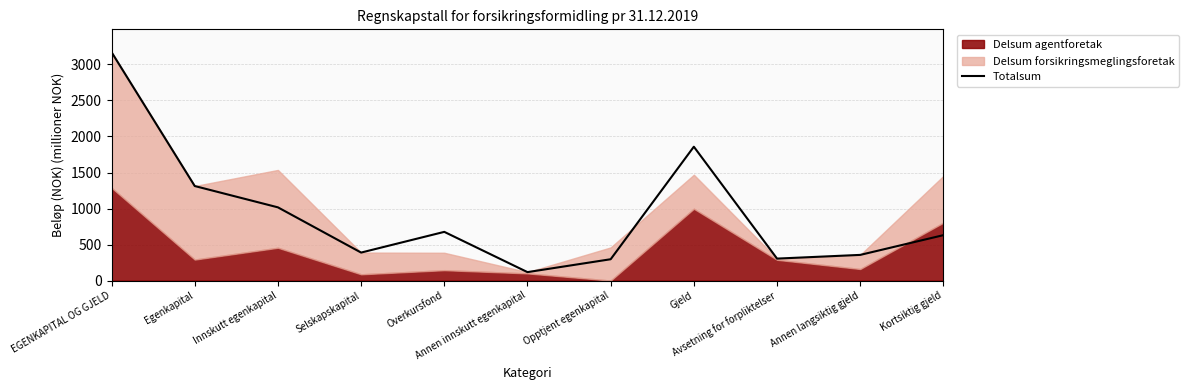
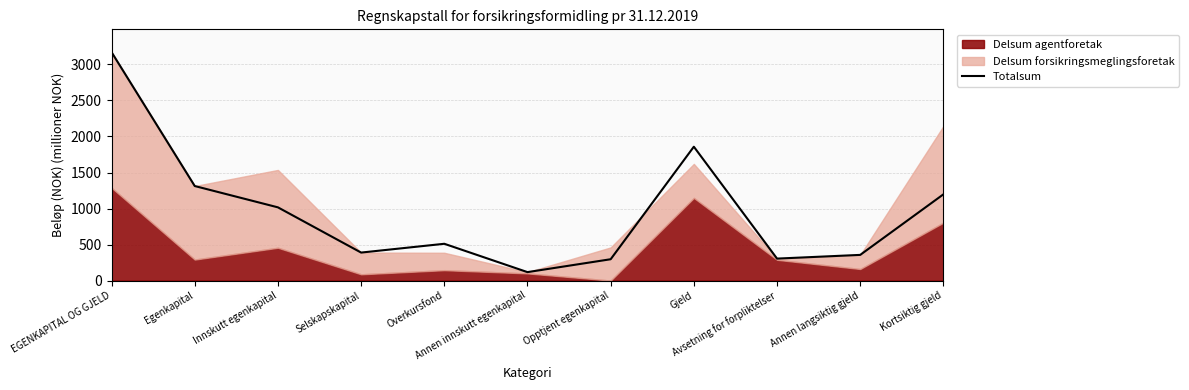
Totalsum, Overkursfond: 700 -> 500
Delsum agentforetak, Gjeld: 1000 -> 1100
Totalsum, Kortsiktig gjeld: 600 -> 1200
Delsum forsikringsmeglingsforetak, Kortsiktig gjeld: 600 -> 1300
